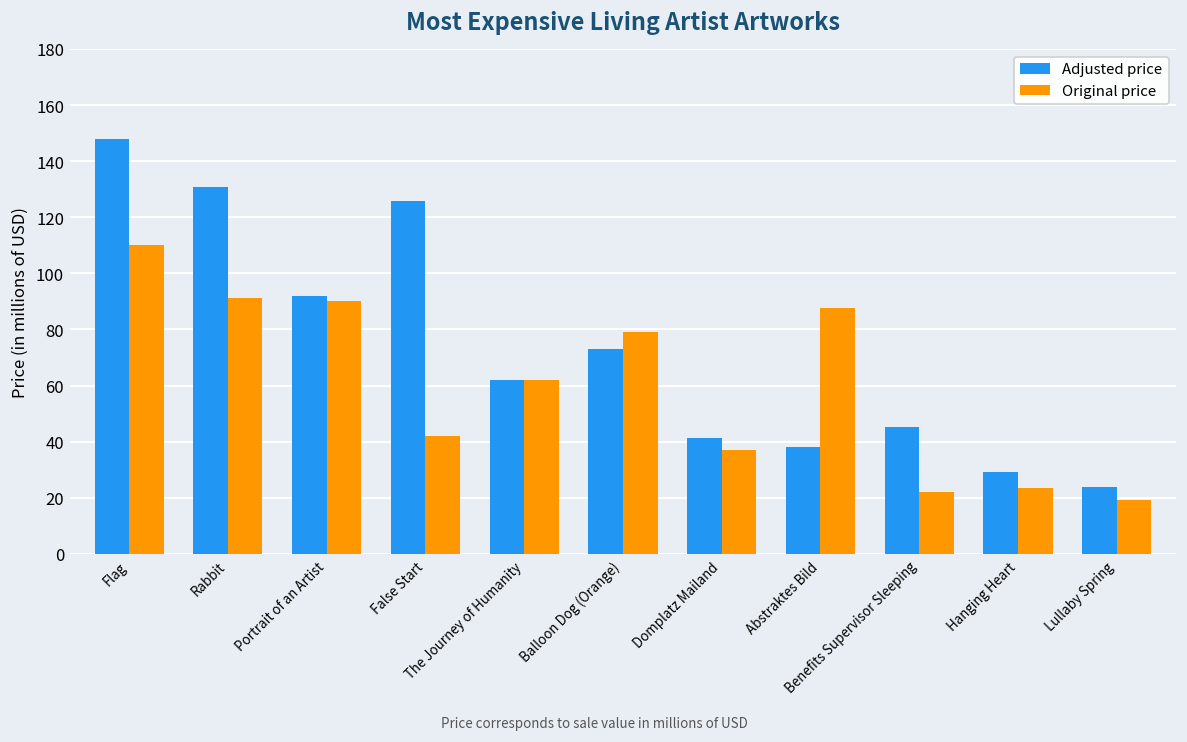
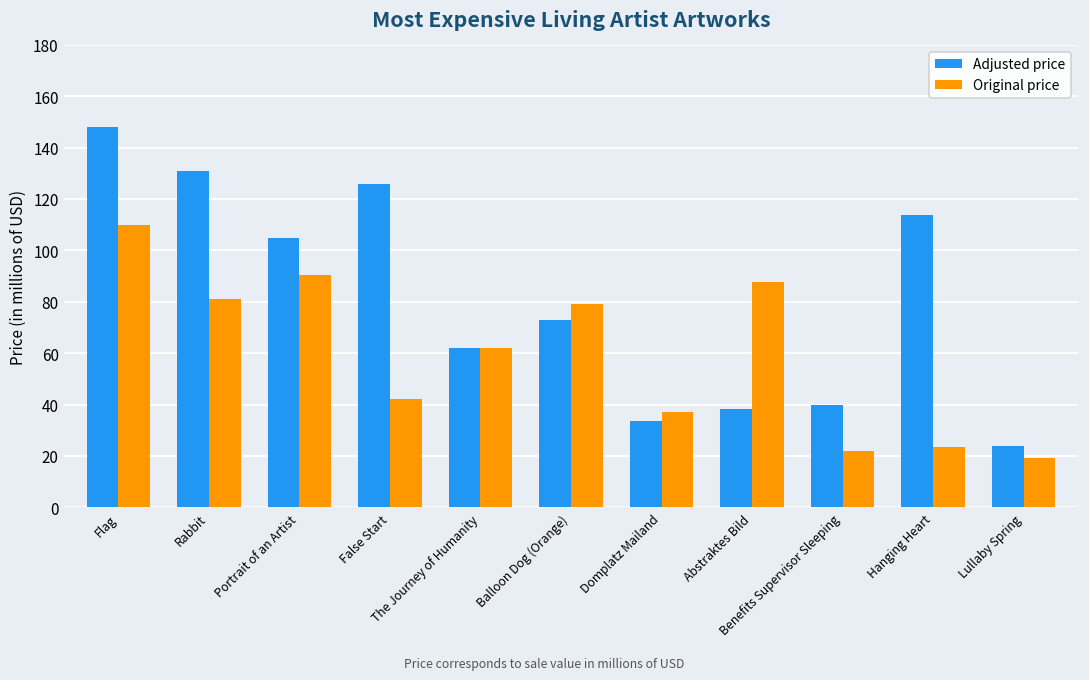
Original price, Rabbit: 91 -> 81
Adjusted price, Portrait of an Artist: 92 -> 105
Adjusted price, Domplatz Mailand: 41 -> 34
Adjusted price, Benefits Supervisor Sleeping: 45 -> 40
Adjusted price, Hanging Heart: 29 -> 114
